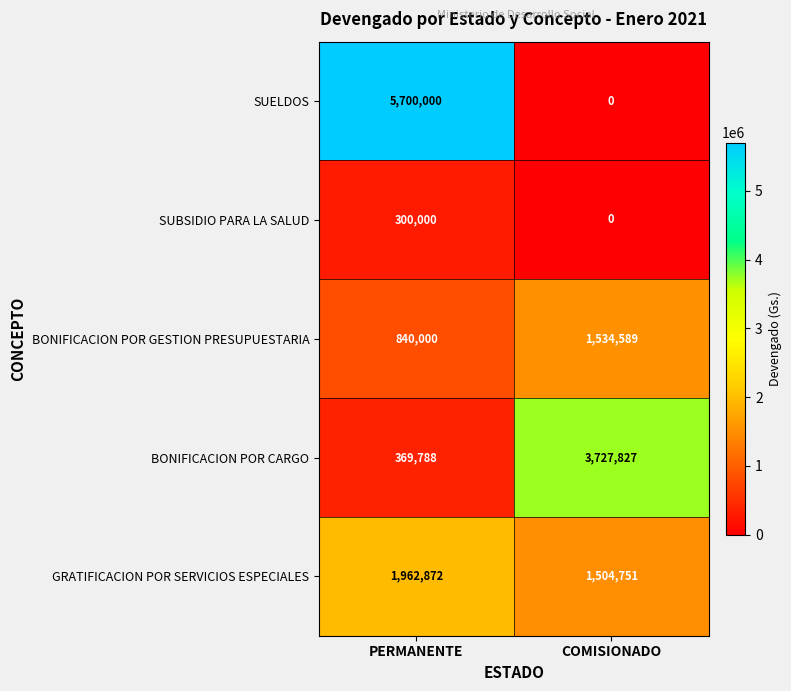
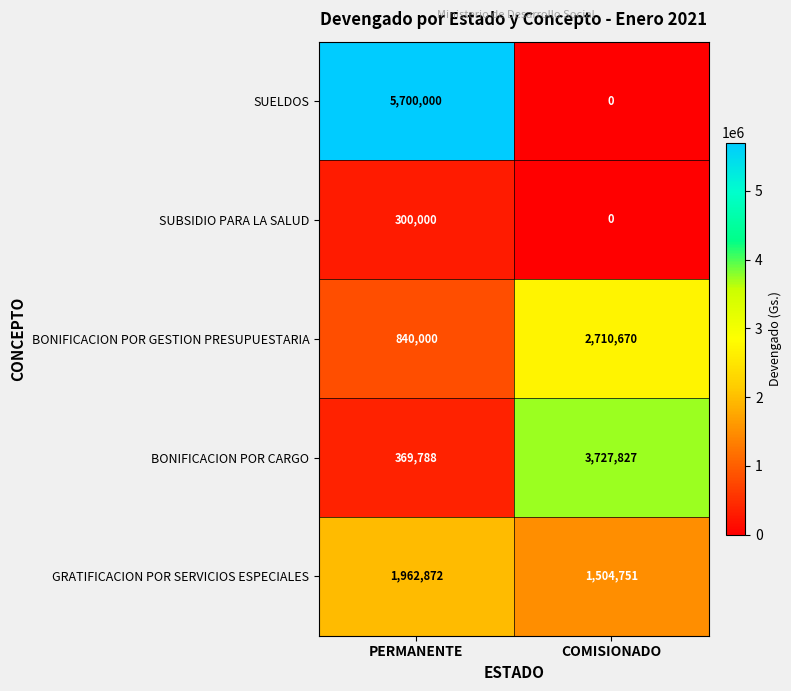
BONIFICACION POR GESTION PRESUPUESTARIA, COMISIONADO: 1,534,589 -> 2,710,670
